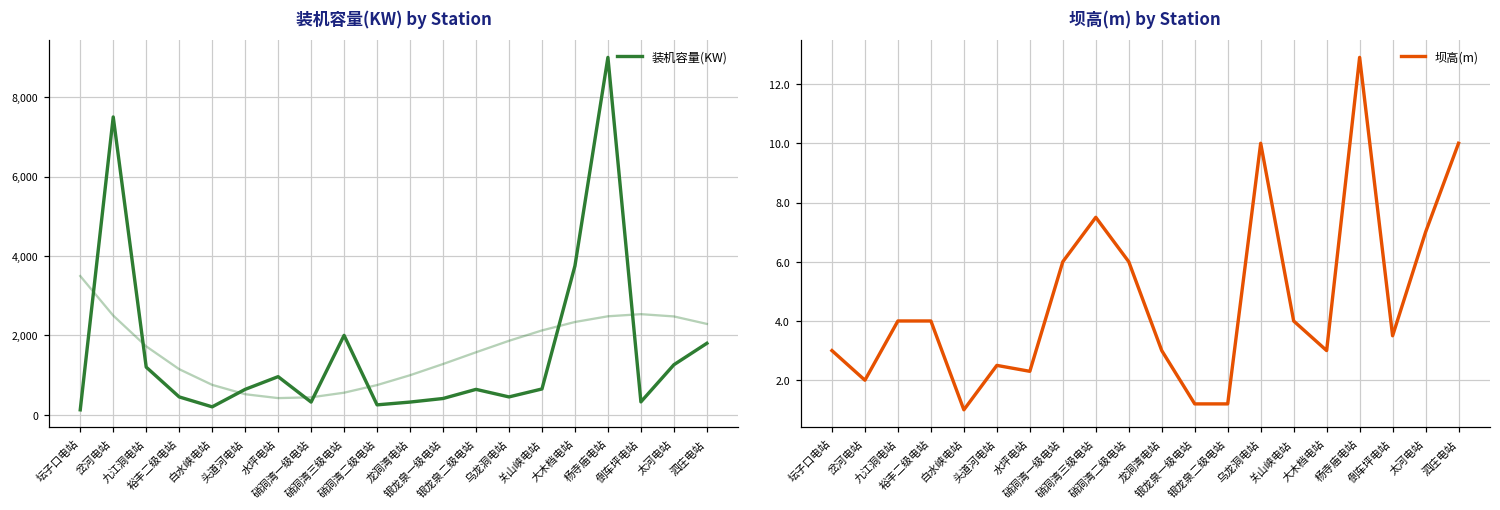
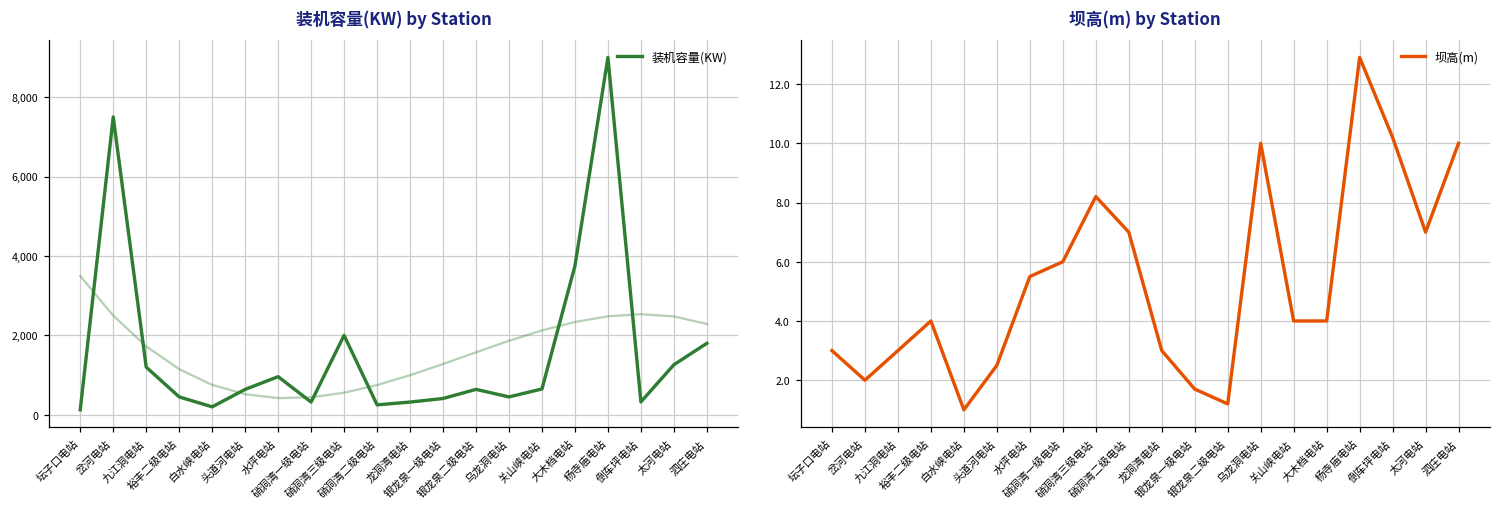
坝高(m) by Station, 九江洞电站: 4 -> 3
坝高(m) by Station, 水坪电站: 2.3 -> 5.5
坝高(m) by Station, 硝洞湾三级电站: 7.5 -> 8.2
坝高(m) by Station, 硝洞湾二级电站: 6 -> 7
坝高(m) by Station, 银龙泉一级电站: 1.2 -> 1.7
坝高(m) by Station, 大木档电站: 3 -> 4
坝高(m) by Station, 倒车坪电站: 3.5 -> 10.2
